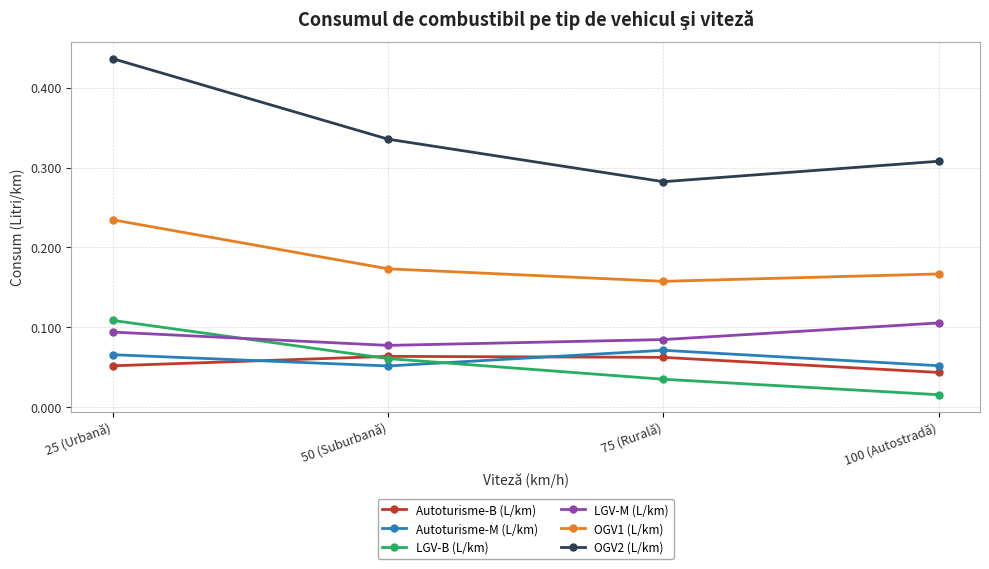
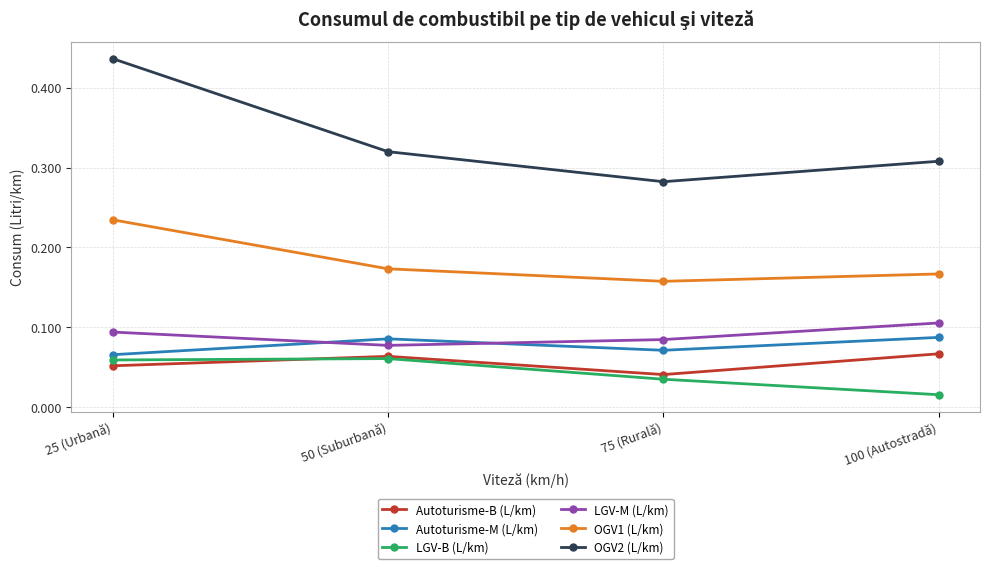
LGV-B (L/km), 25 (Urbană): 0.11 -> 0.06
Autoturisme-M (L/km), 50 (Suburbană): 0.05 -> 0.09
OGV2 (L/km), 50 (Suburbană): 0.34 -> 0.32
Autoturisme-B (L/km), 75 (Rurală): 0.06 -> 0.04
Autoturisme-B (L/km), 100 (Autostradă): 0.04 -> 0.07
Autoturisme-M (L/km), 100 (Autostradă): 0.05 -> 0.09
